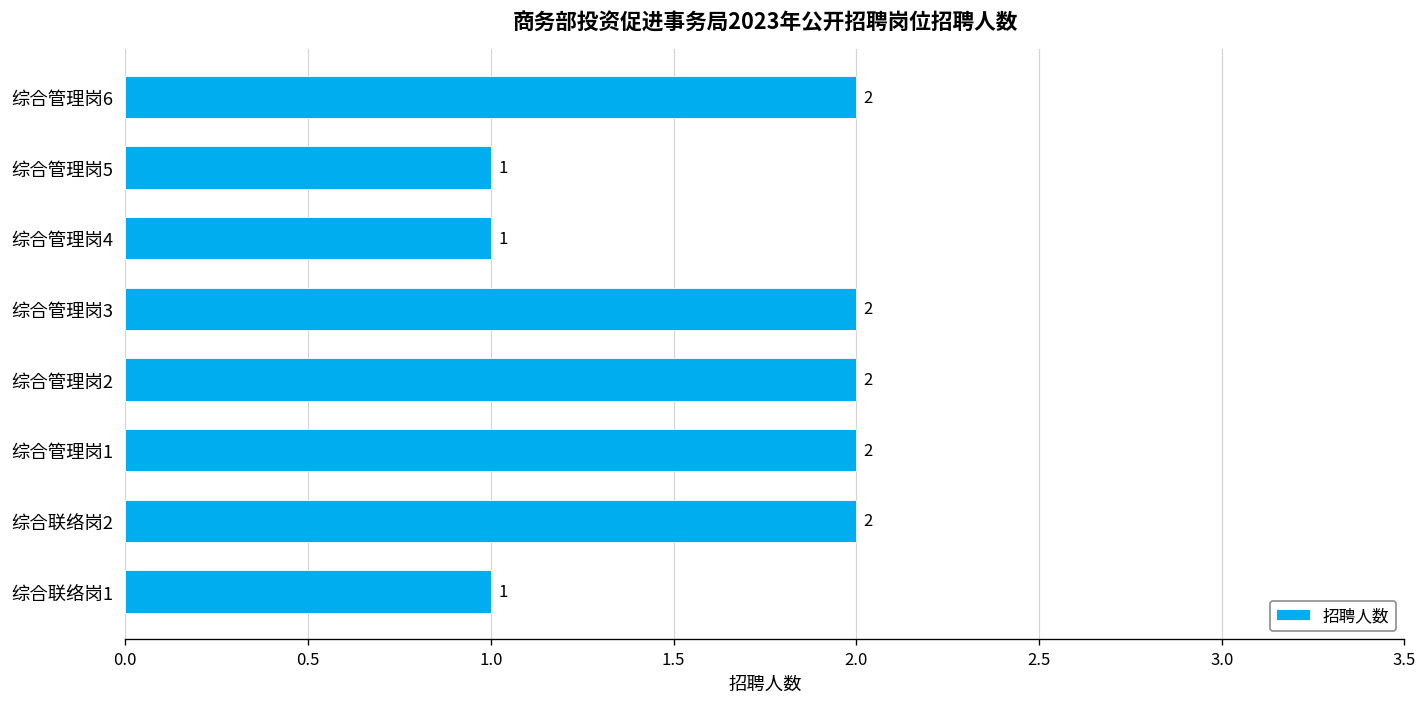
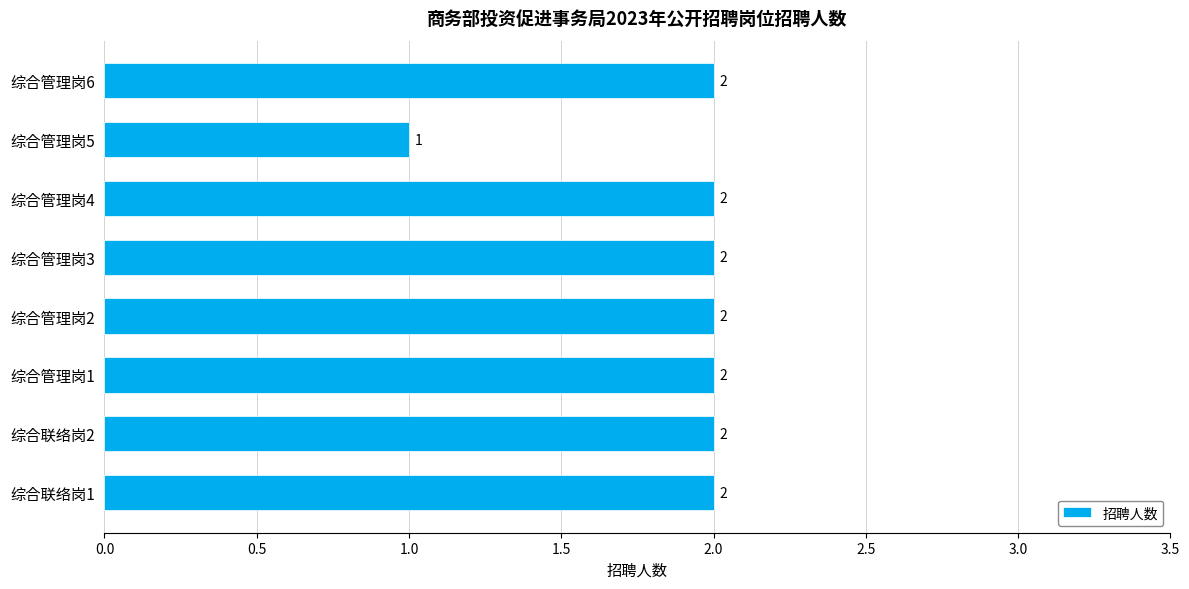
综合管理岗4: 1 -> 2
综合联络岗1: 1 -> 2
